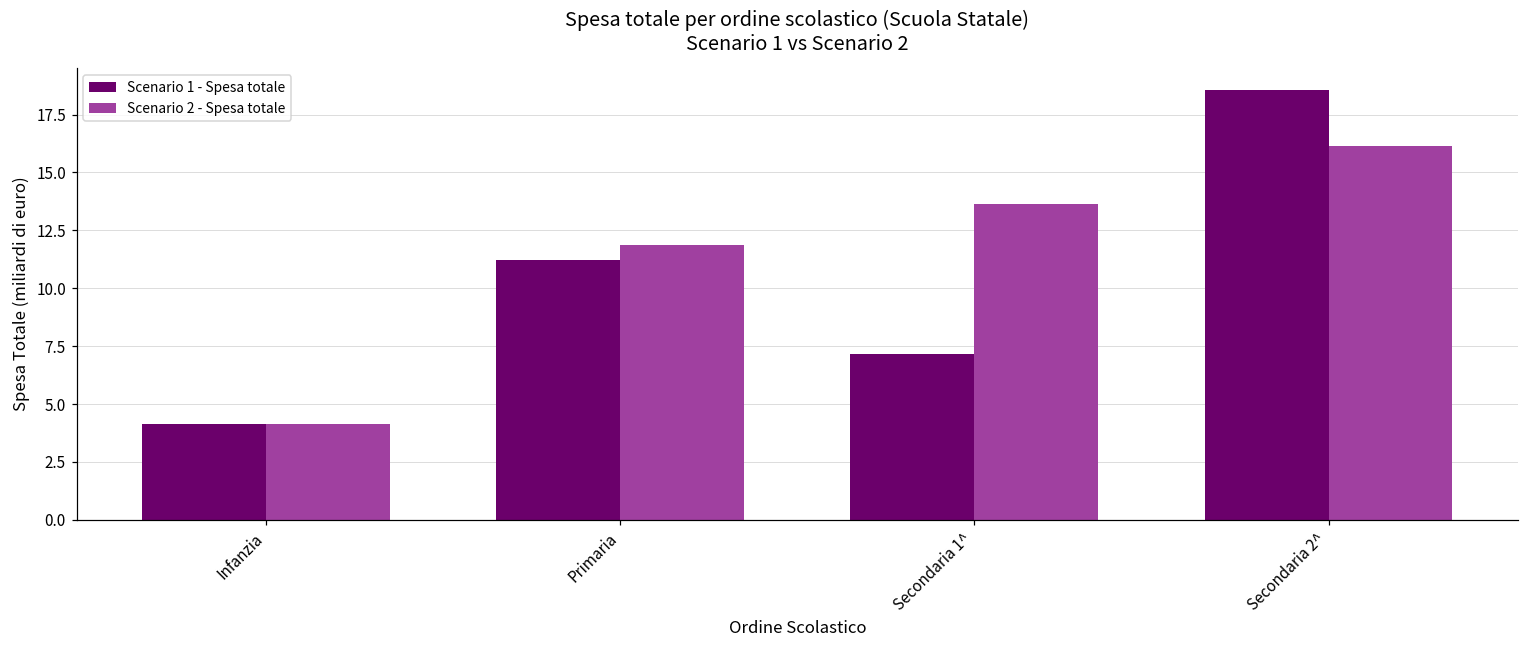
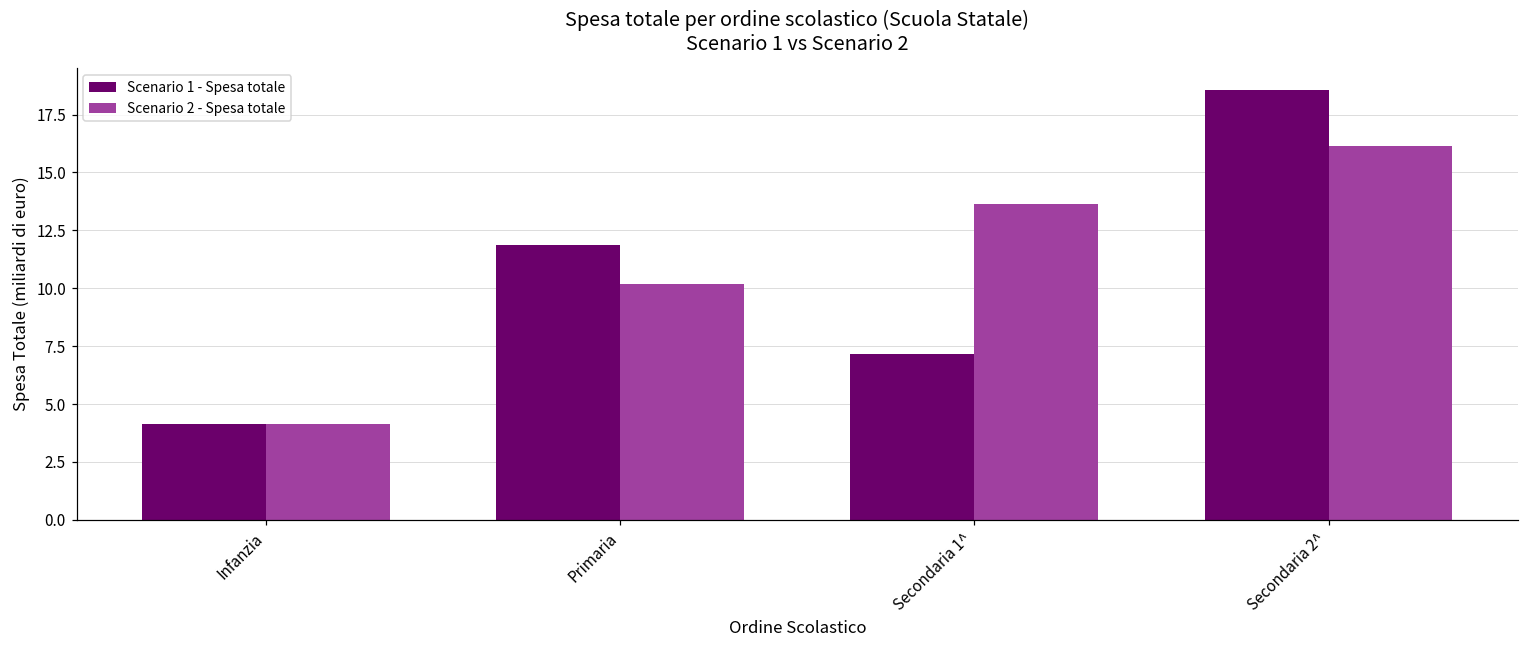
Scenario 1 - Spesa totale, Primaria: 11.2 -> 11.9
Scenario 2 - Spesa totale, Primaria: 11.9 -> 10.2
